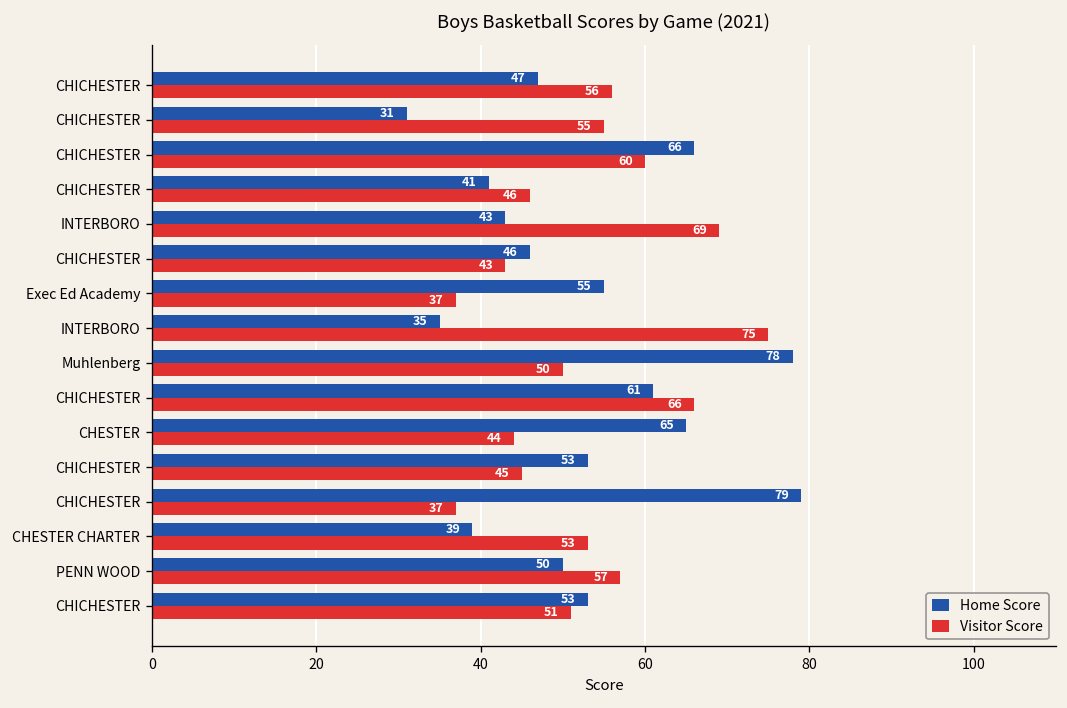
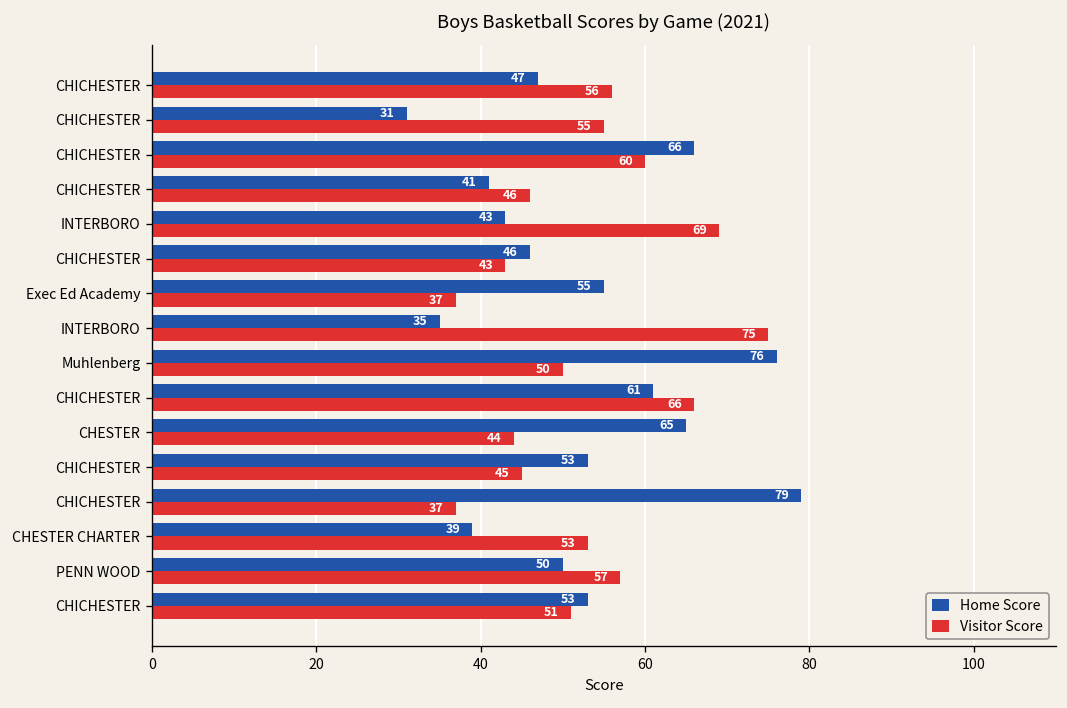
Home Score, Muhlenberg: 78 -> 76
